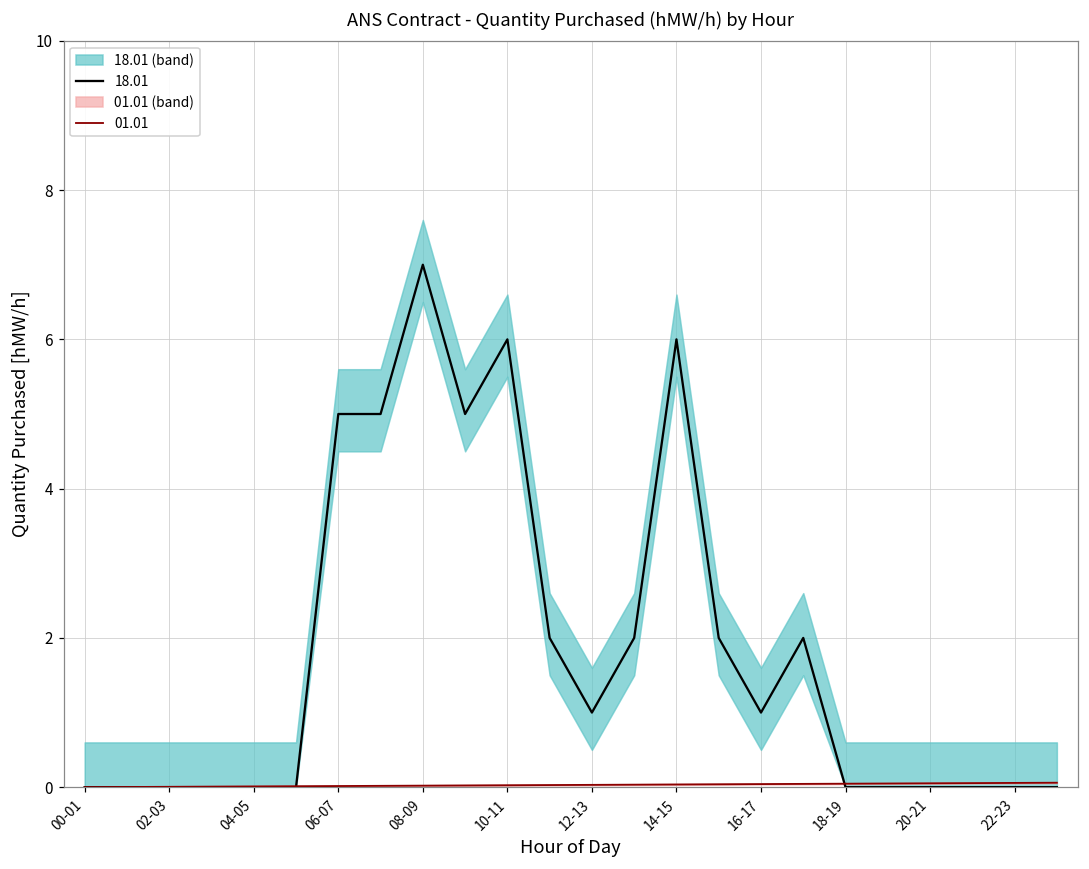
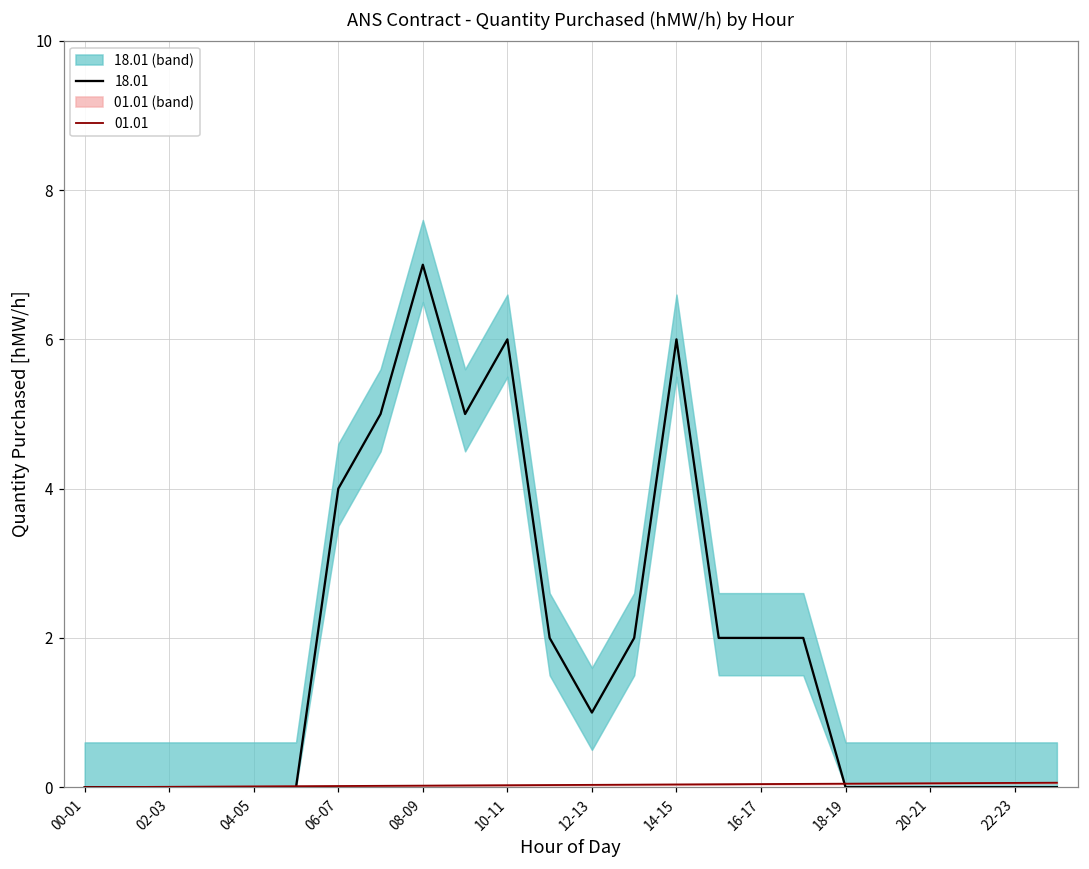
18.01, 06-07: 5 -> 4
18.01, 16-17: 1 -> 2
